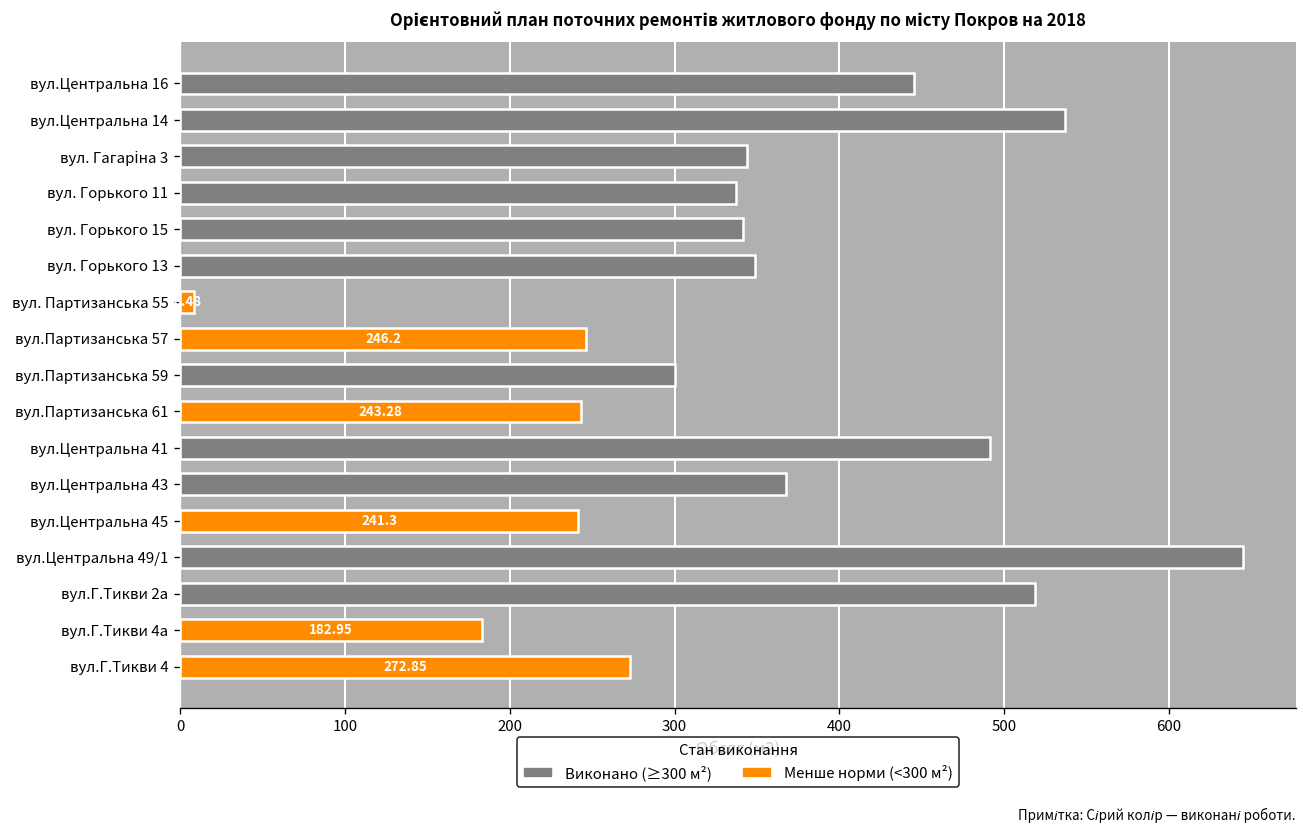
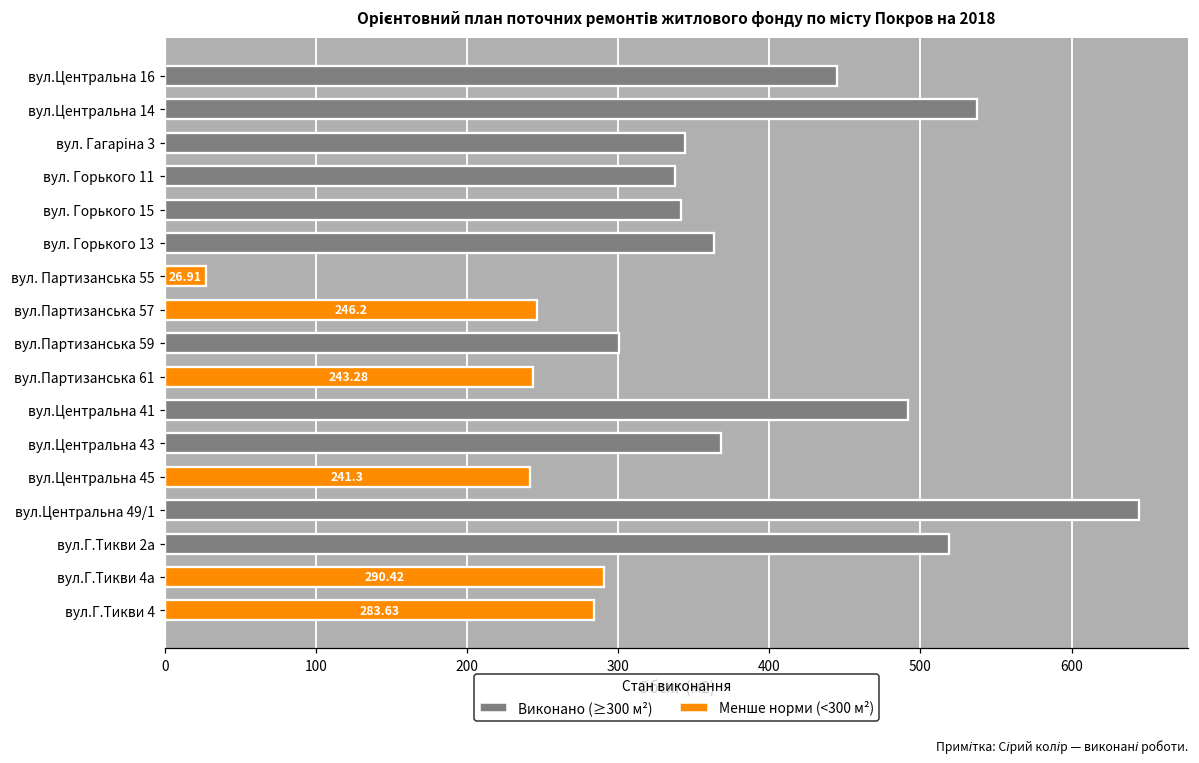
вул. Горького 13: 349 -> 363
вул. Партизанська 55: 8.48 -> 26.91
вул.Г.Тикви 4а: 182.95 -> 290.42
вул.Г.Тикви 4: 272.85 -> 283.63
